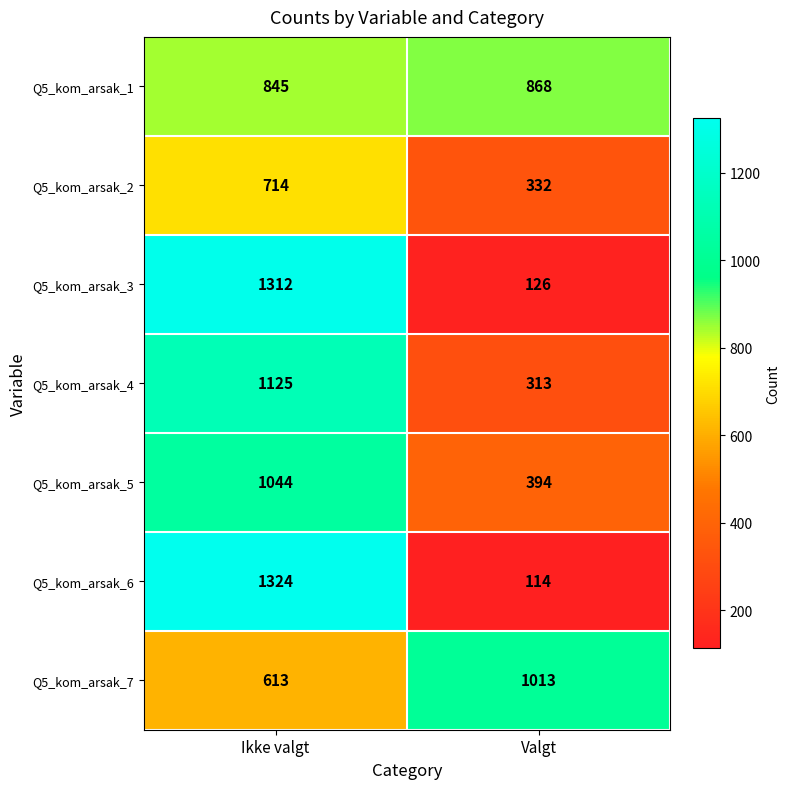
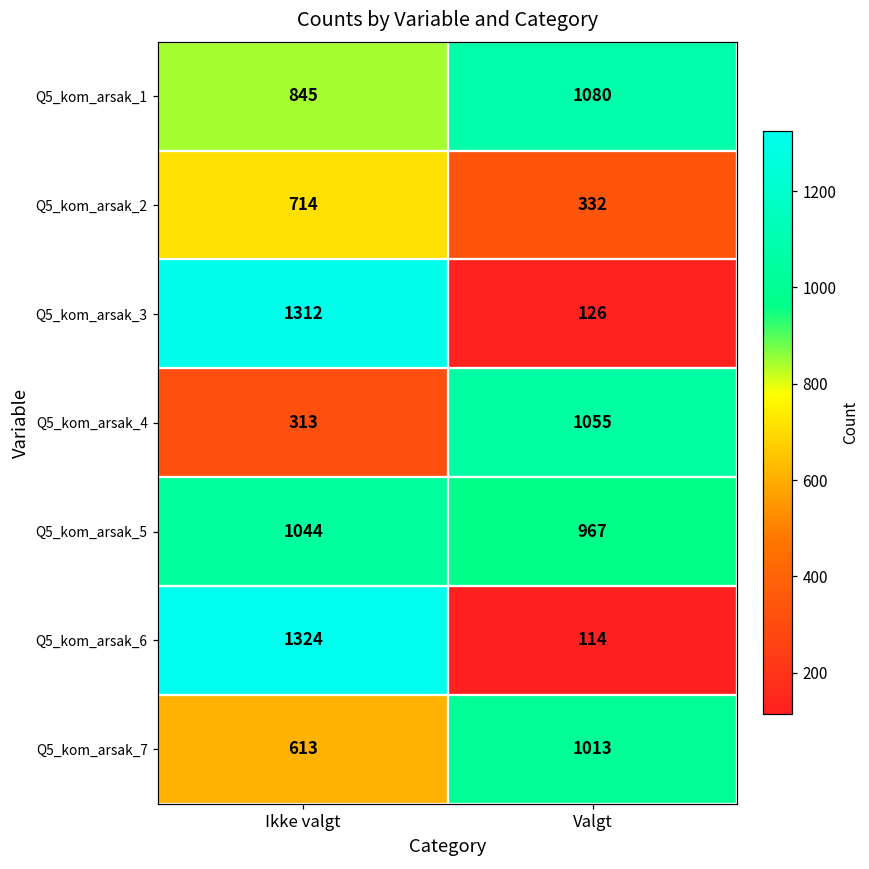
Q5_kom_arsak_1, Valgt: 868 -> 1080
Q5_kom_arsak_4, Ikke valgt: 1125 -> 313
Q5_kom_arsak_4, Valgt: 313 -> 1055
Q5_kom_arsak_5, Valgt: 394 -> 967
